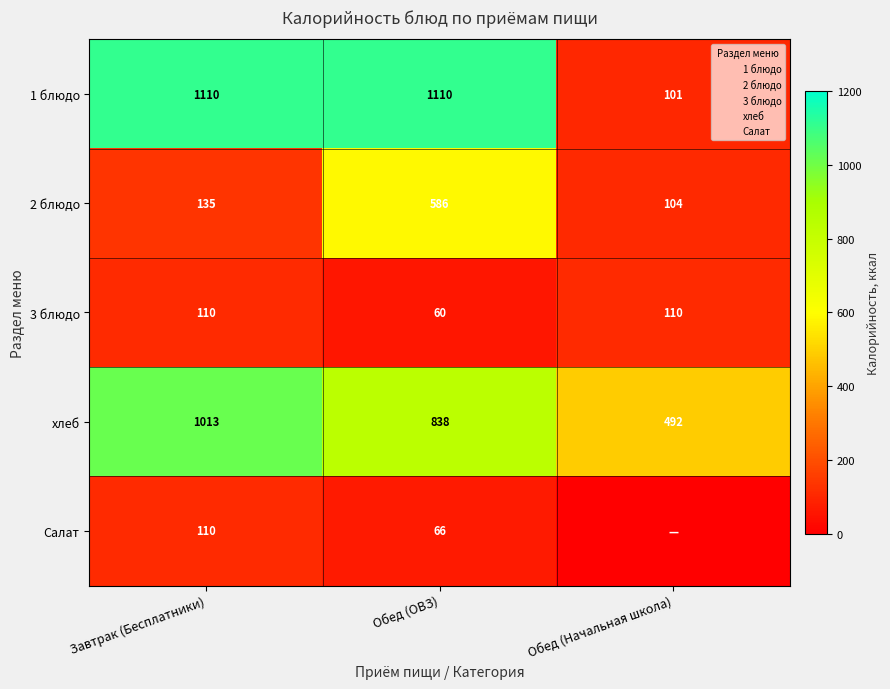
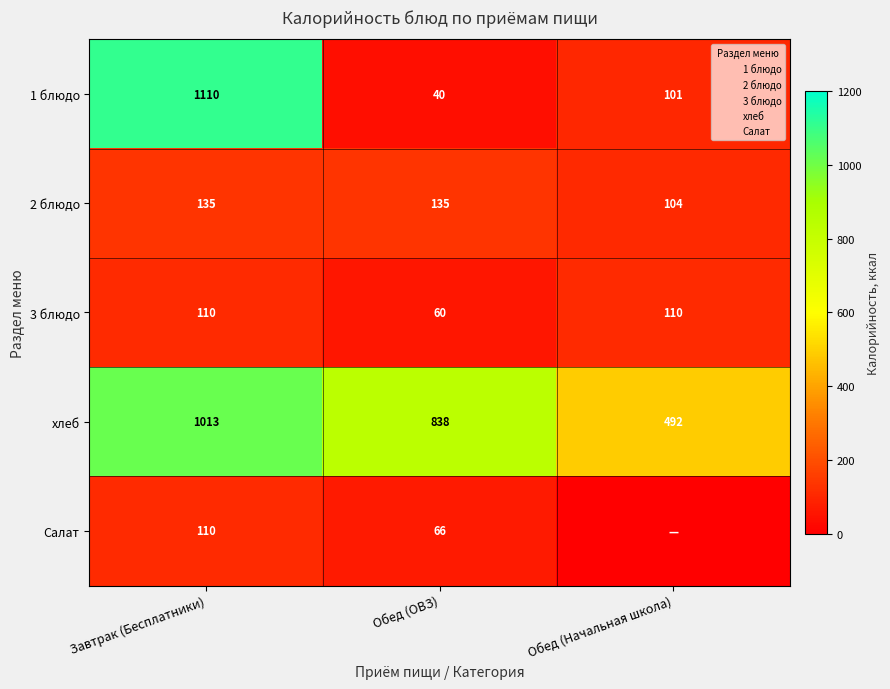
1 блюдо, Обед (ОВЗ): 1110 -> 40
2 блюдо, Обед (ОВЗ): 586 -> 135
